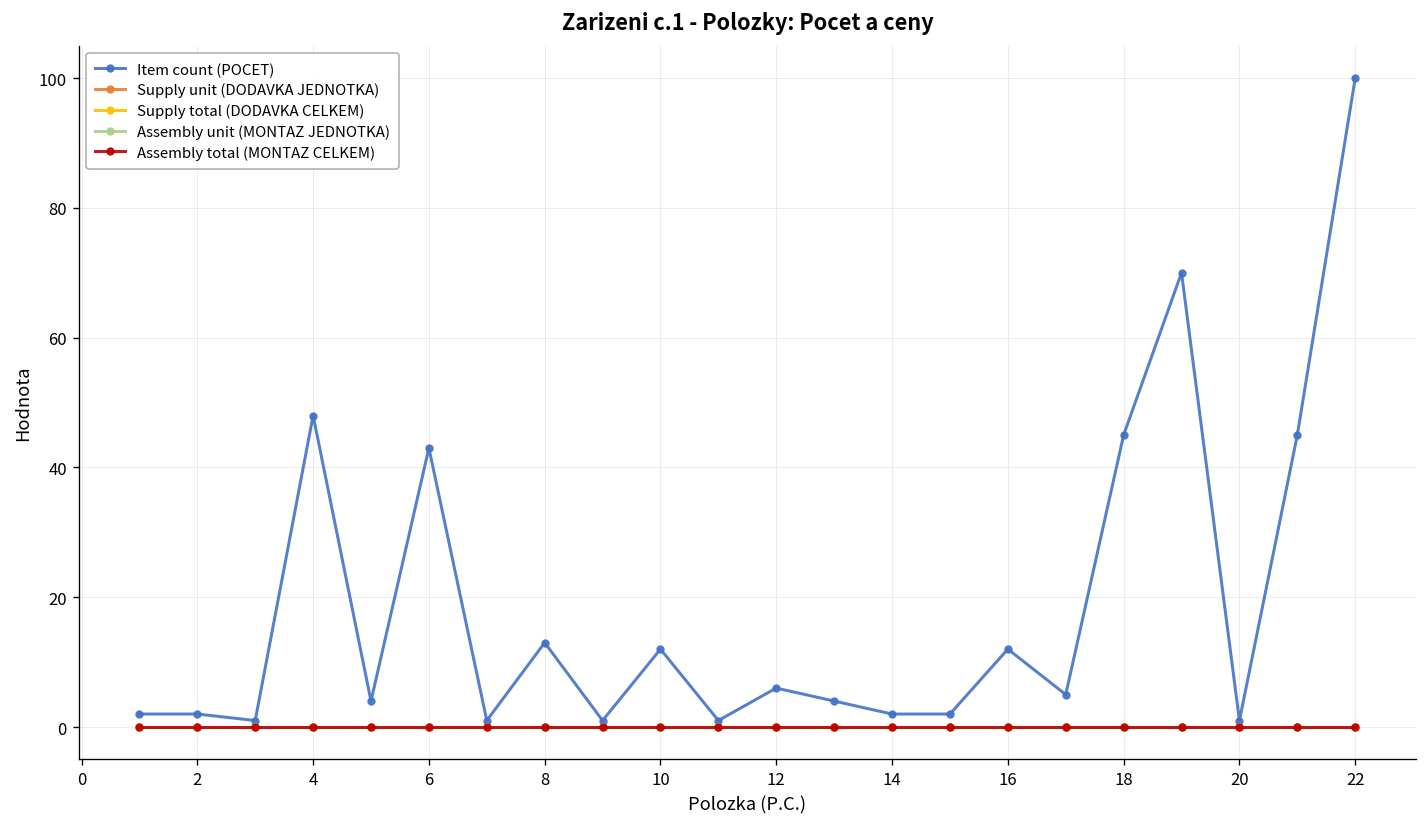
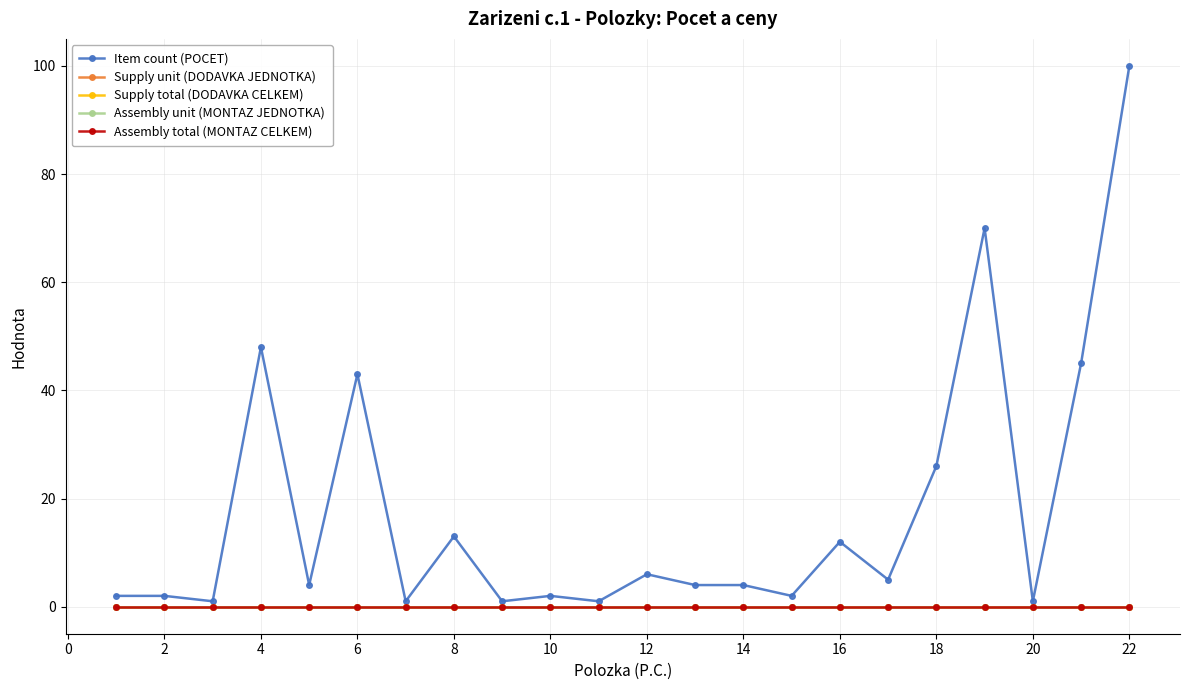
Item count (POCET), 10: 12 -> 2
Item count (POCET), 14: 2 -> 4
Item count (POCET), 18: 45 -> 26
